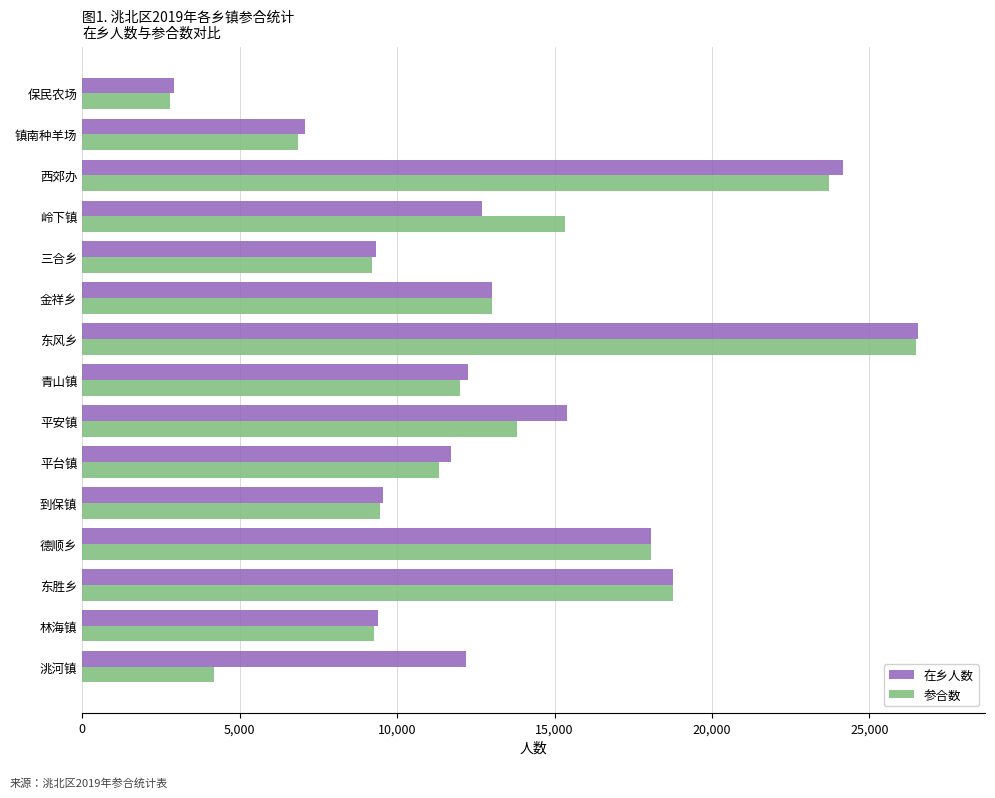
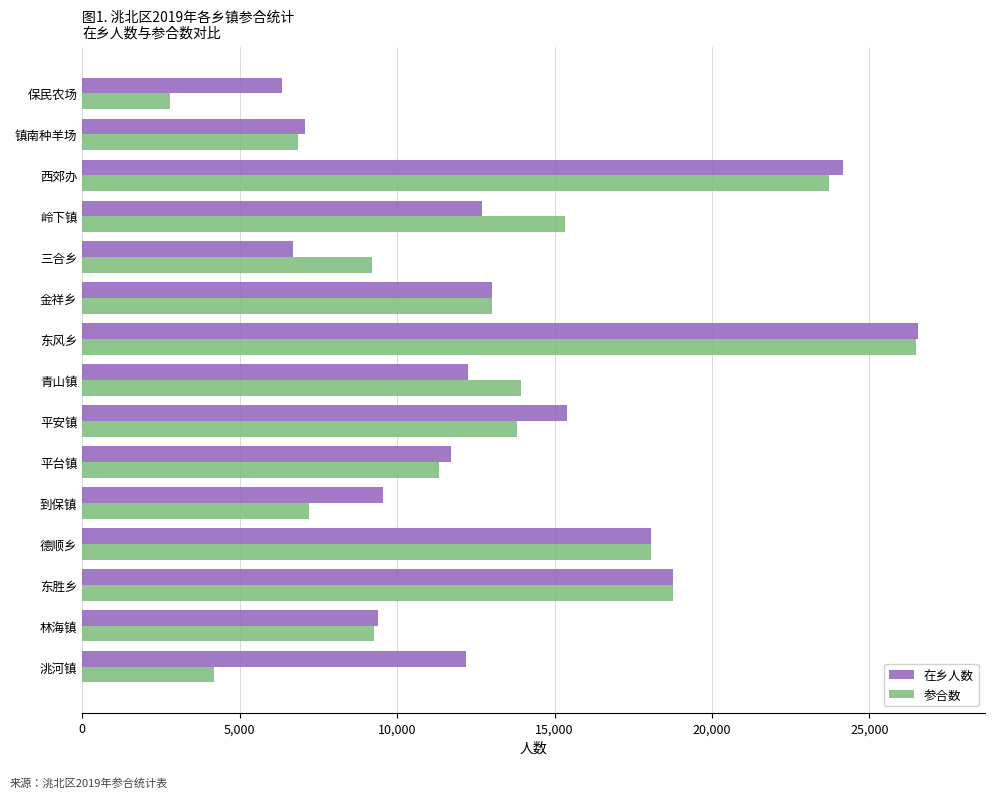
在乡人数, 保民农场: 2,900 -> 6,300
在乡人数, 三合乡: 9,300 -> 6,700
参合数, 青山镇: 12,000 -> 13,900
参合数, 到保镇: 9,500 -> 7,200
